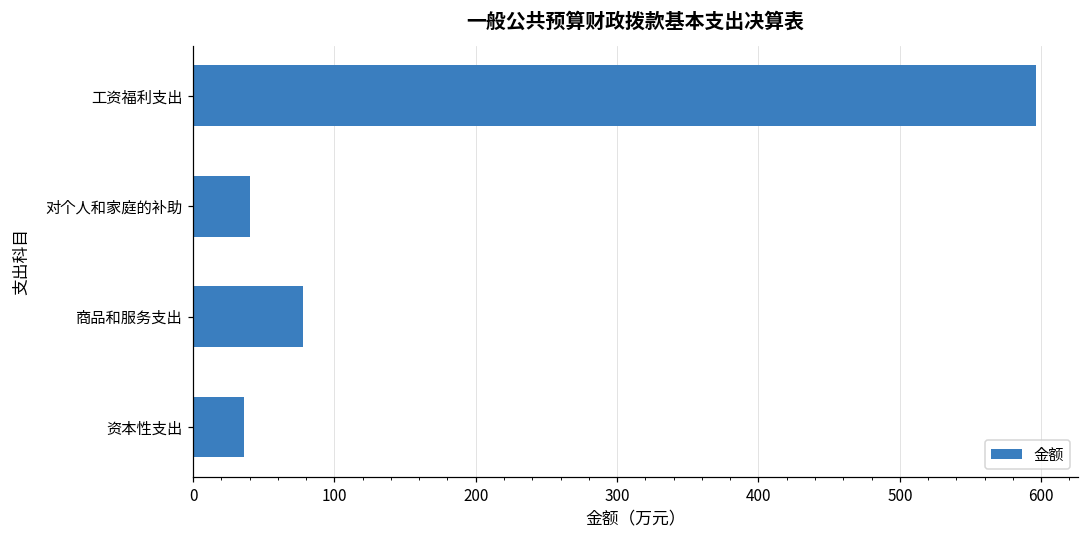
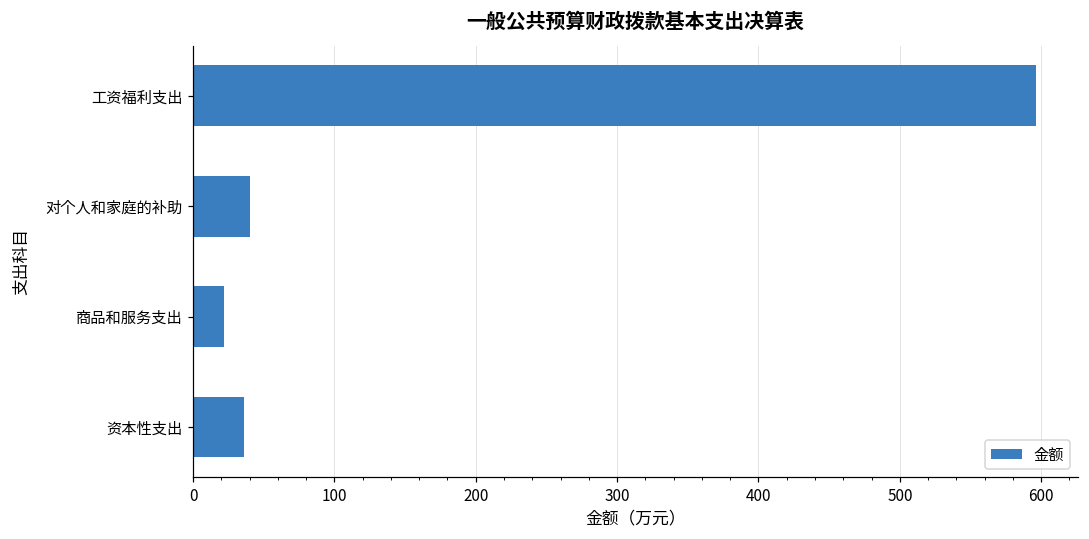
商品和服务支出: 78 -> 22
